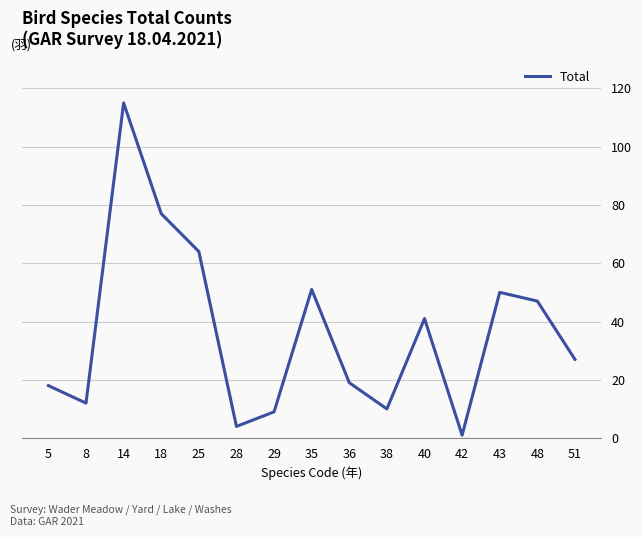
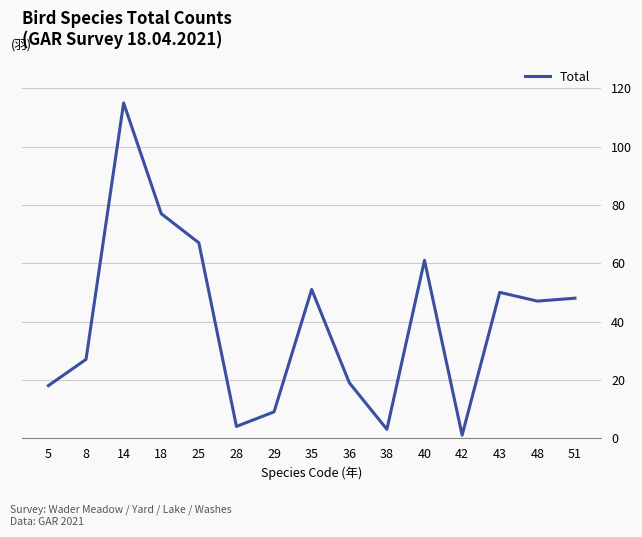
8: 12 -> 27
25: 64 -> 67
38: 10 -> 3
40: 41 -> 61
51: 27 -> 48
